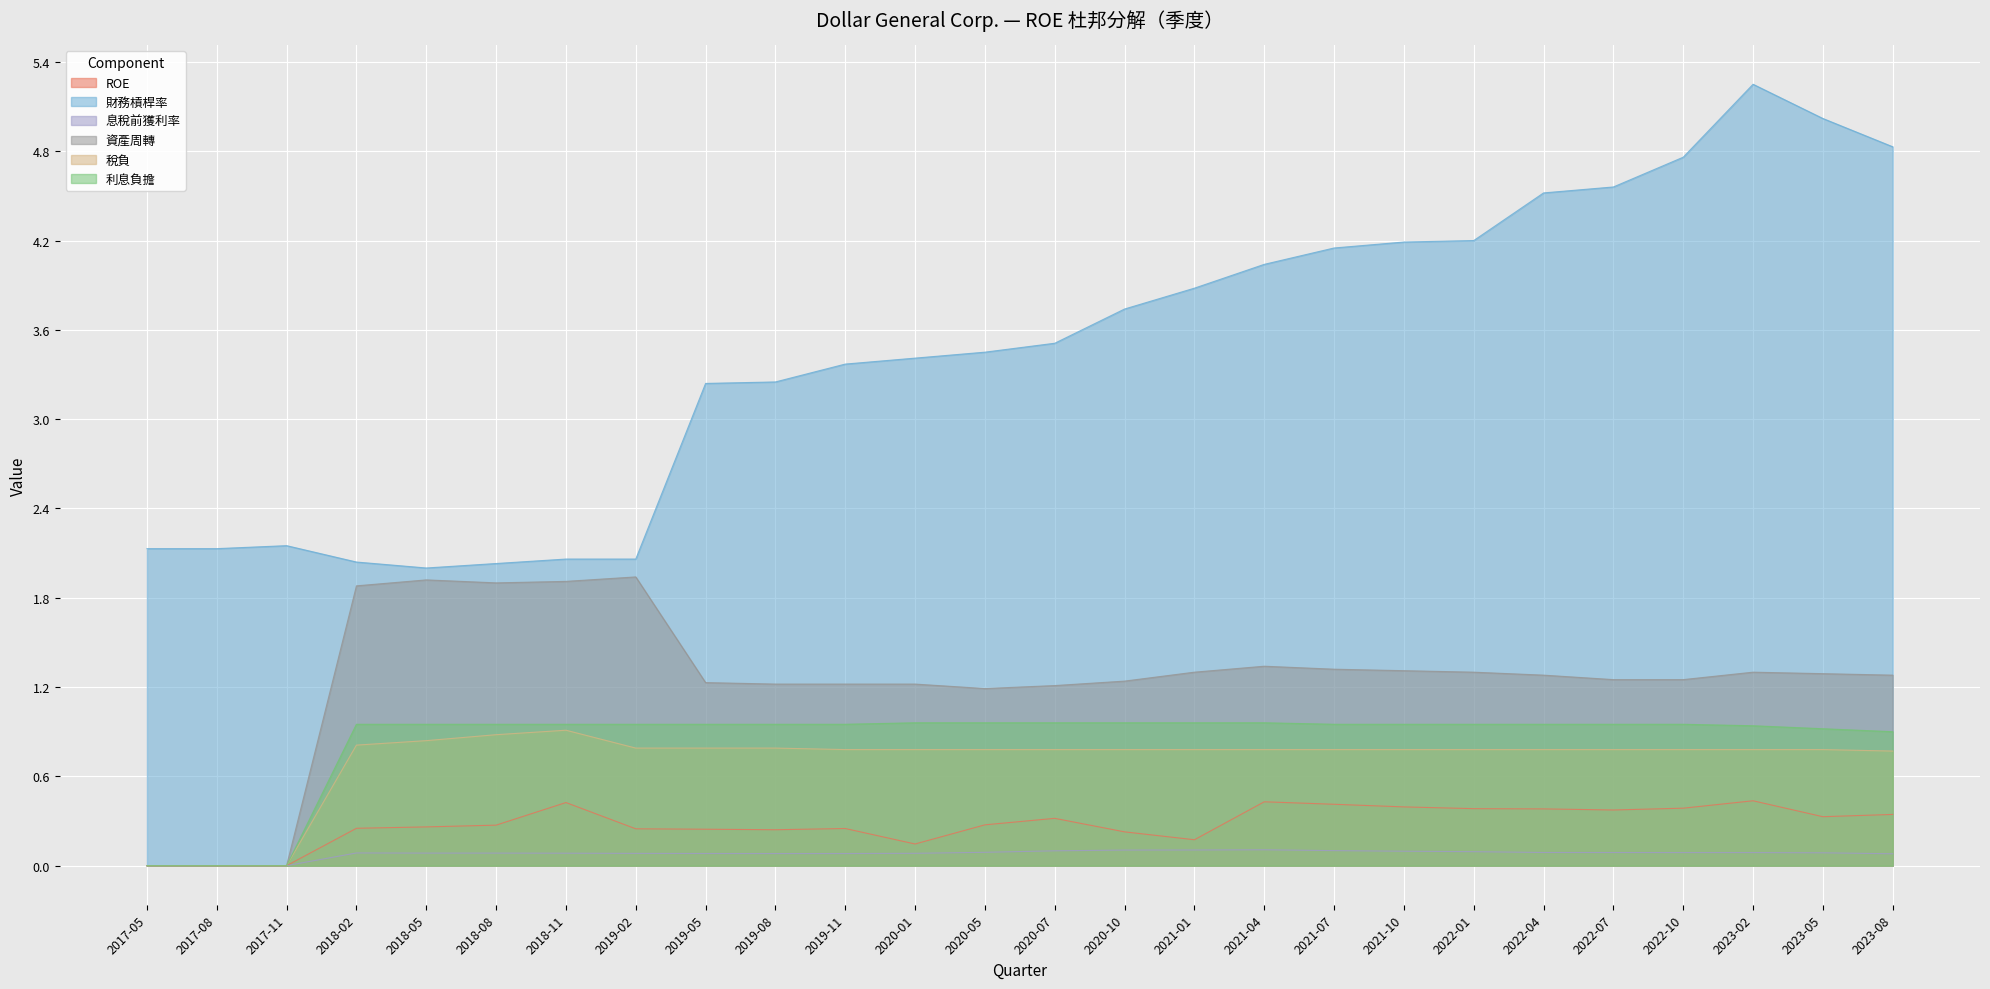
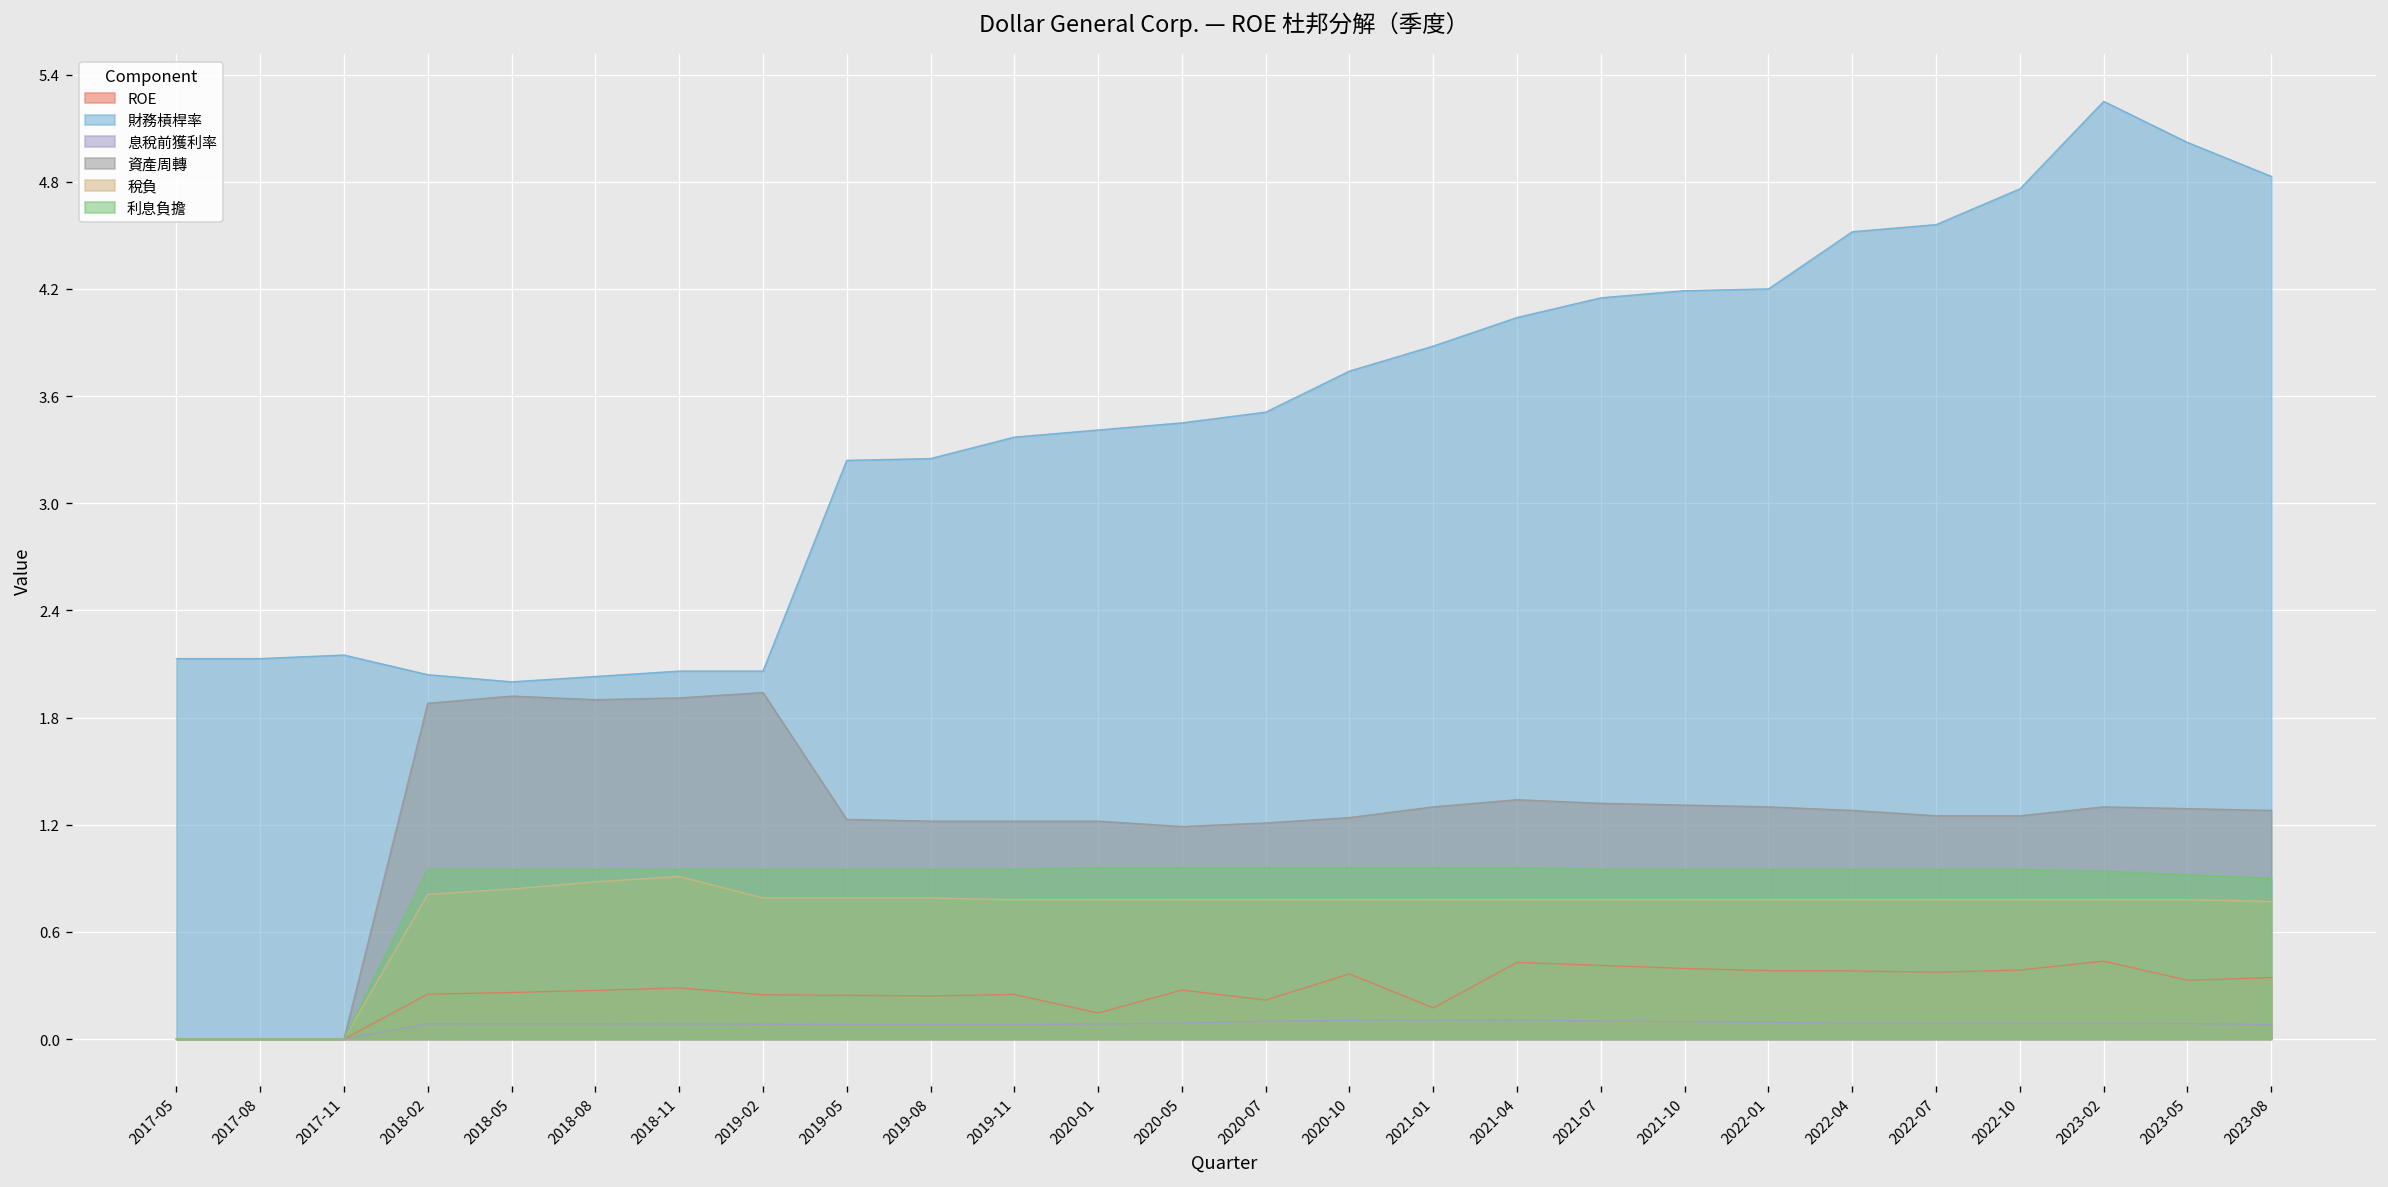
ROE, 2018-11: 0.42 -> 0.29
ROE, 2020-07: 0.32 -> 0.22
ROE, 2020-10: 0.23 -> 0.36
